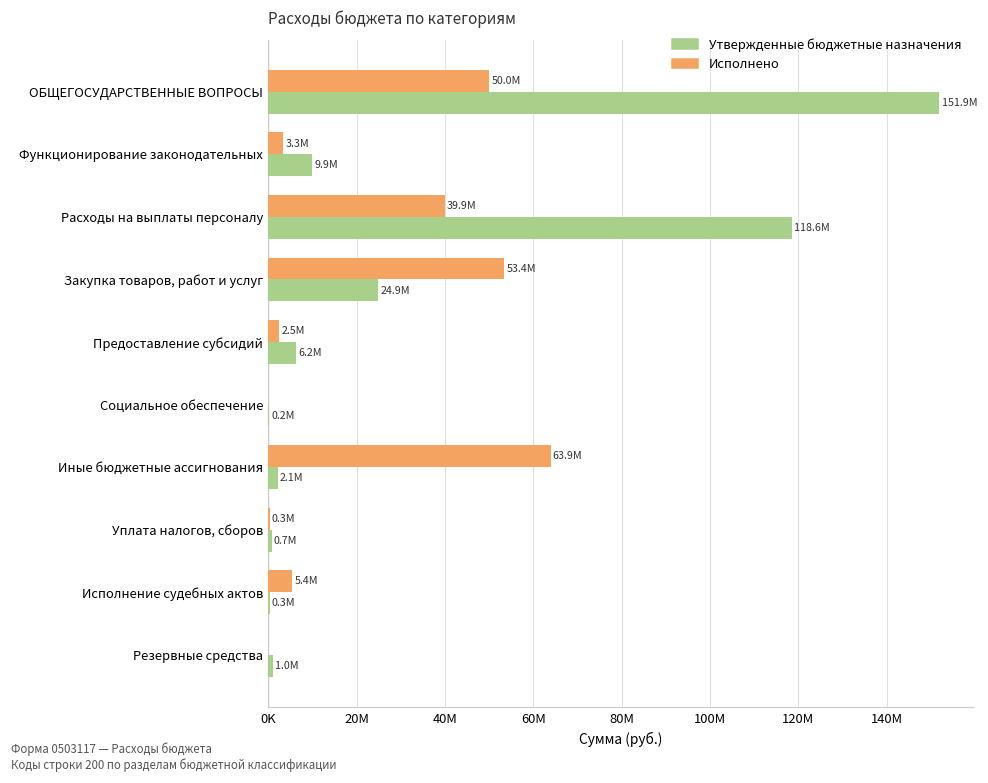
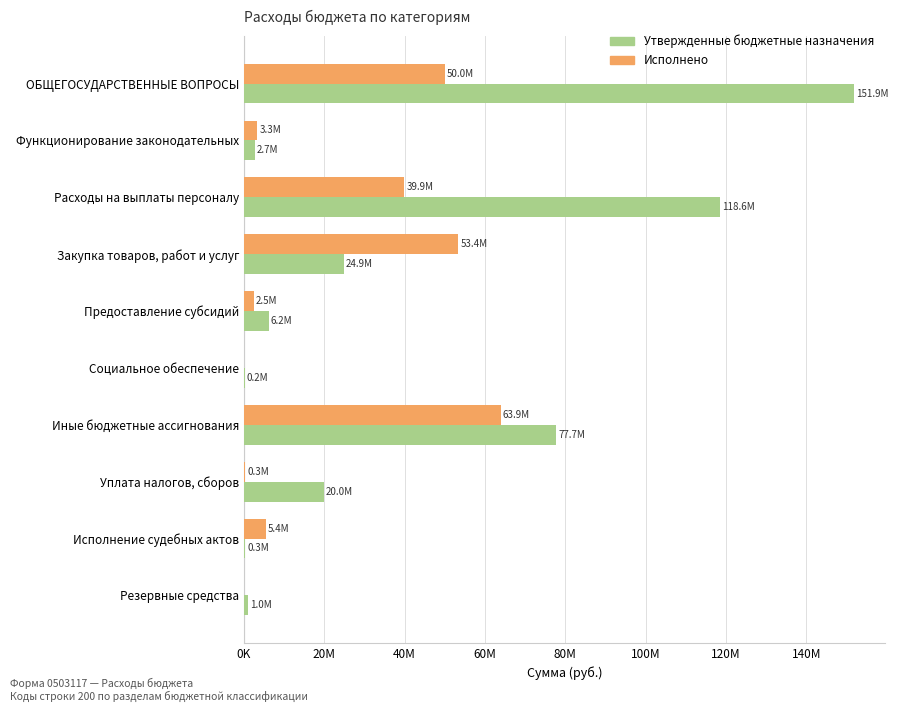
Утвержденные бюджетные назначения, Функционирование законодательных: 9.9M -> 2.7M
Утвержденные бюджетные назначения, Иные бюджетные ассигнования: 2.1M -> 77.7M
Утвержденные бюджетные назначения, Уплата налогов, сборов: 0.7M -> 20.0M
